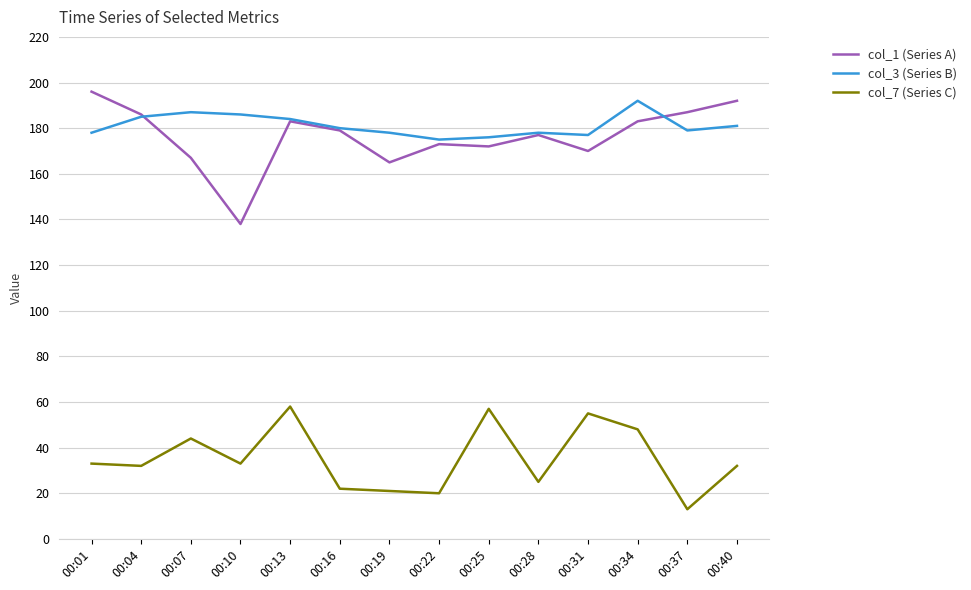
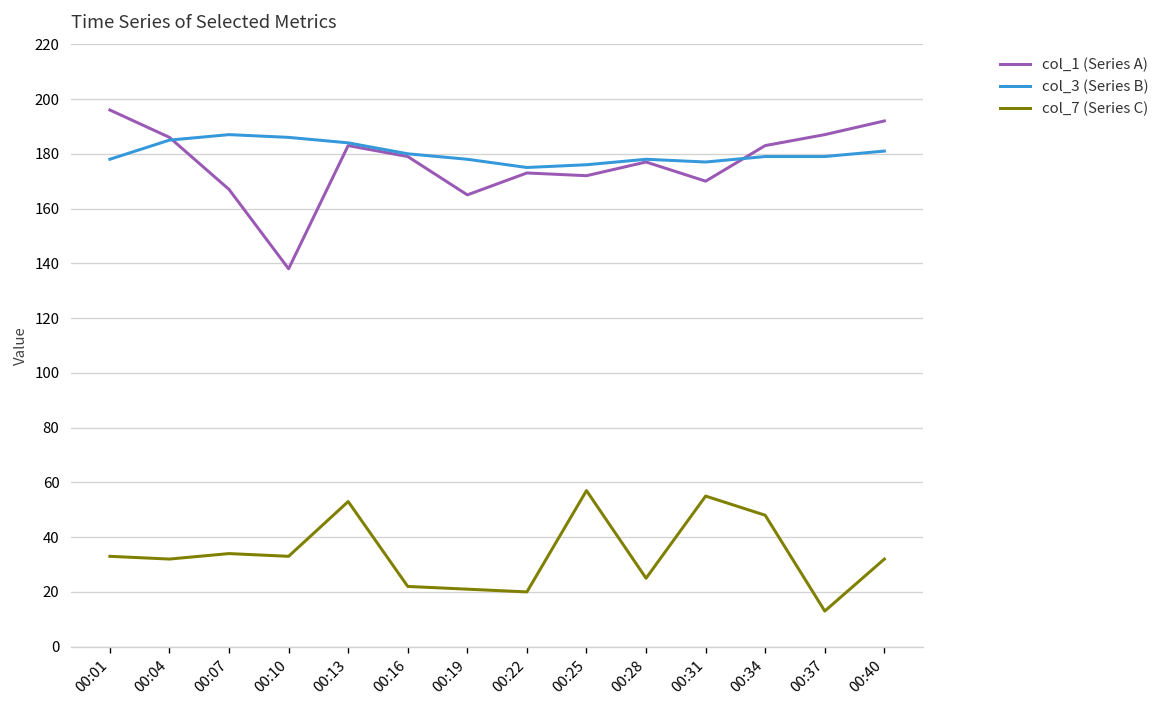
col_7 (Series C), 00:07: 44 -> 34
col_7 (Series C), 00:13: 58 -> 53
col_3 (Series B), 00:34: 192 -> 179
